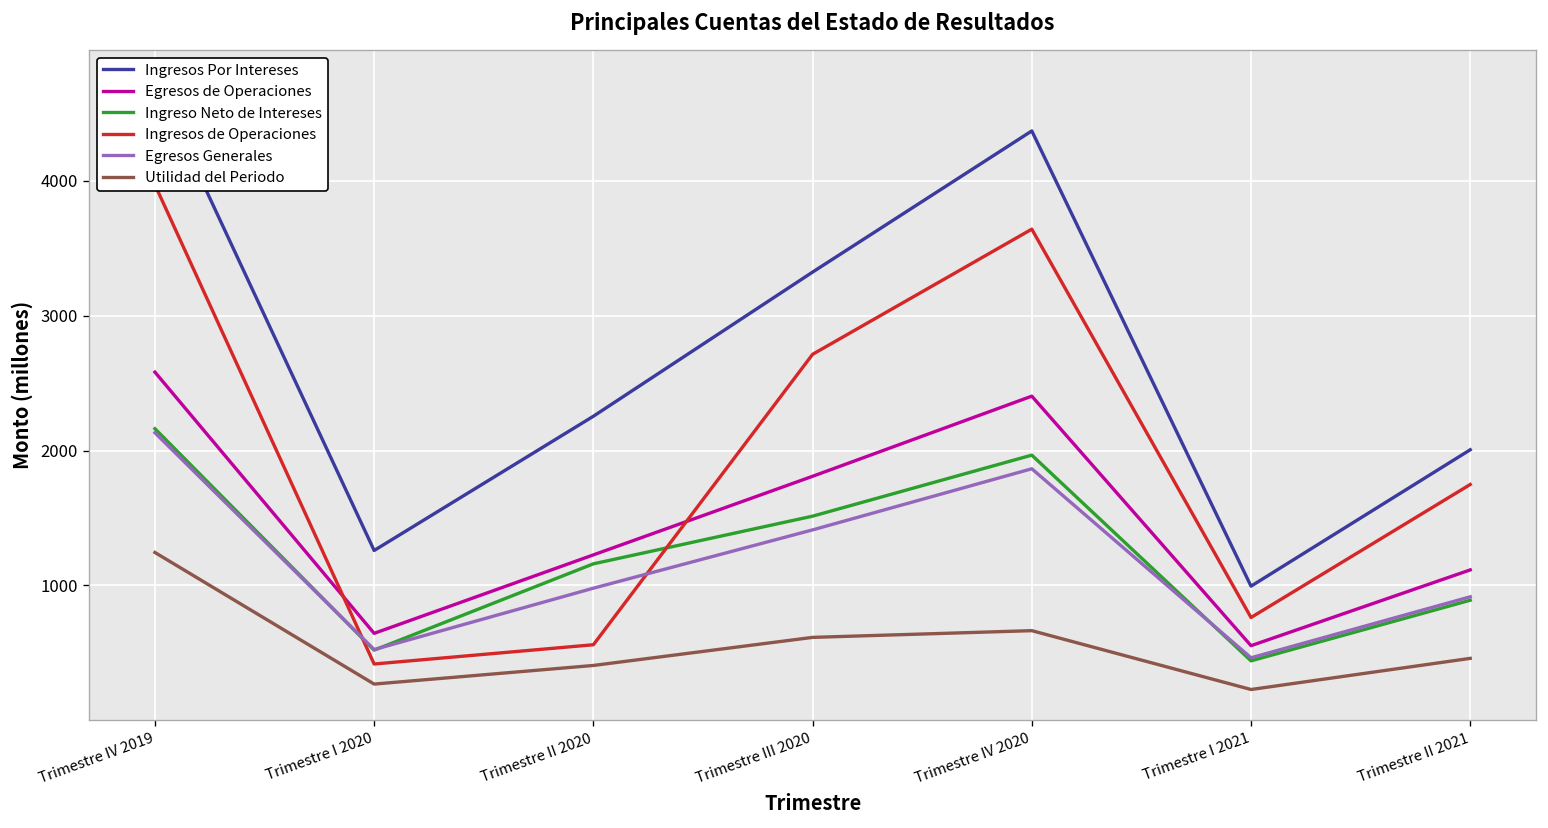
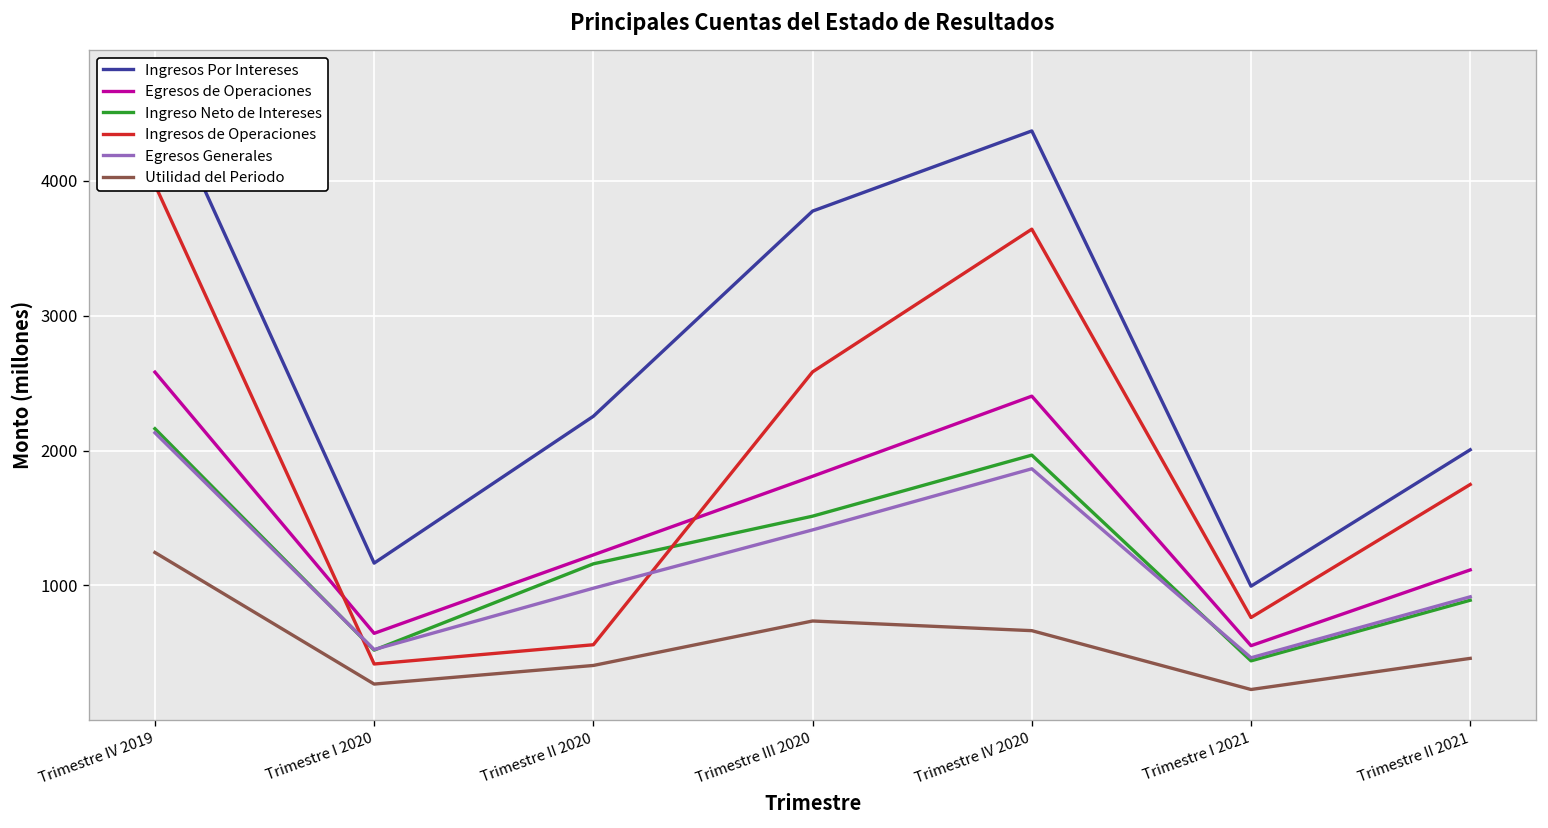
Ingresos Por Intereses, Trimestre I 2020: 1260 -> 1170
Ingresos Por Intereses, Trimestre III 2020: 3320 -> 3770
Ingresos de Operaciones, Trimestre III 2020: 2710 -> 2580
Utilidad del Periodo, Trimestre III 2020: 620 -> 740
